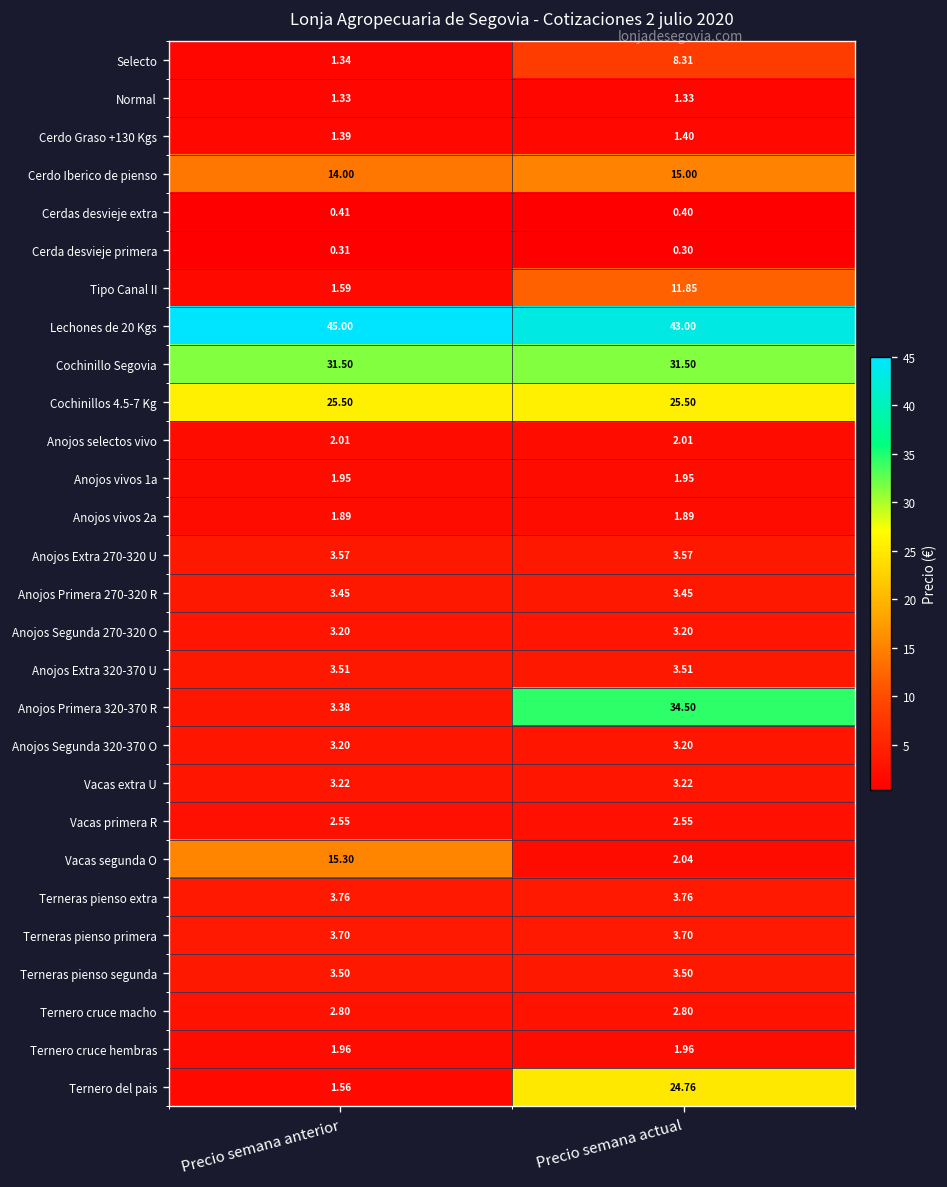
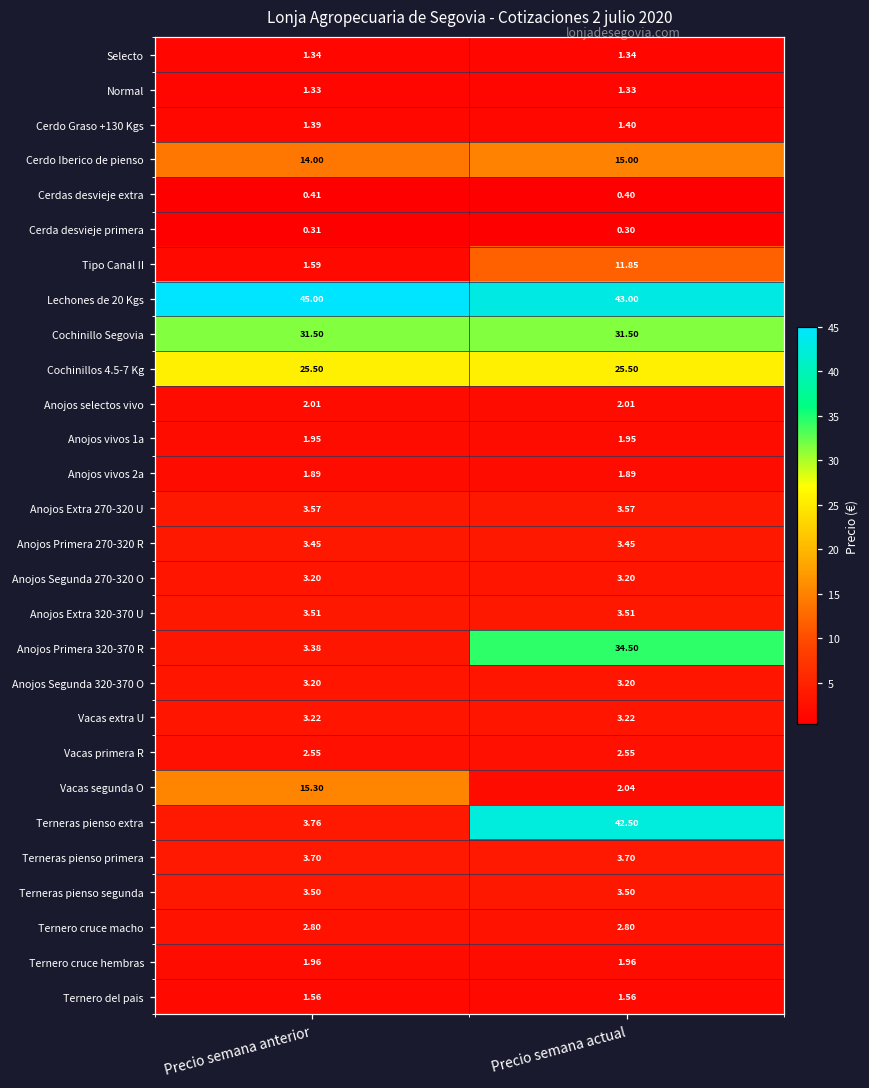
Selecto, Precio semana actual: 8.31 -> 1.34
Terneras pienso extra, Precio semana actual: 3.76 -> 42.50
Ternero del pais, Precio semana actual: 24.76 -> 1.56
